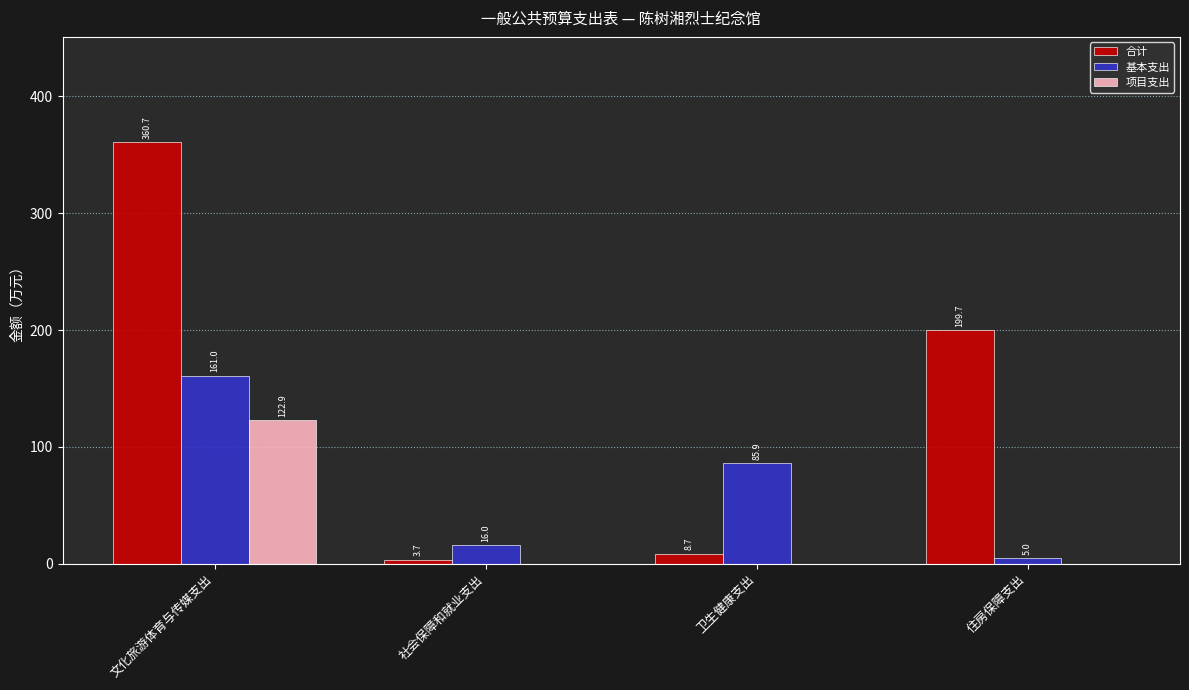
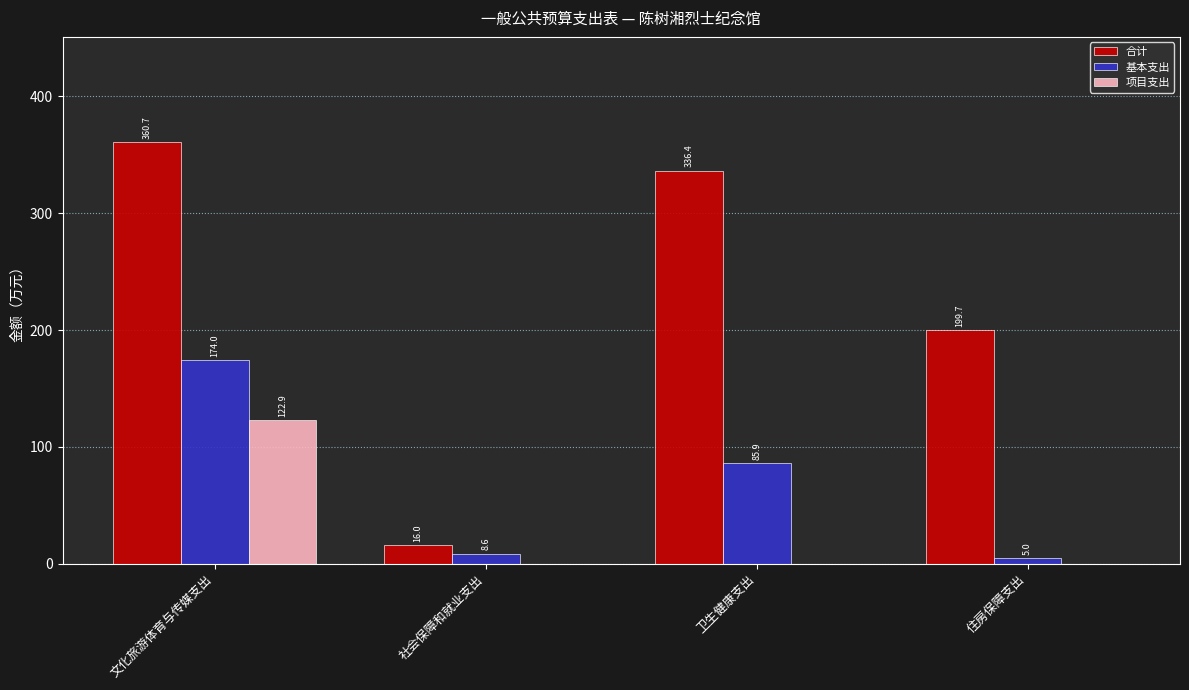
基本支出, 文化旅游体育与传媒支出: 161.0 -> 174.0
合计, 社会保障和就业支出: 3.7 -> 16.0
基本支出, 社会保障和就业支出: 16.0 -> 8.6
合计, 卫生健康支出: 8.7 -> 336.4
